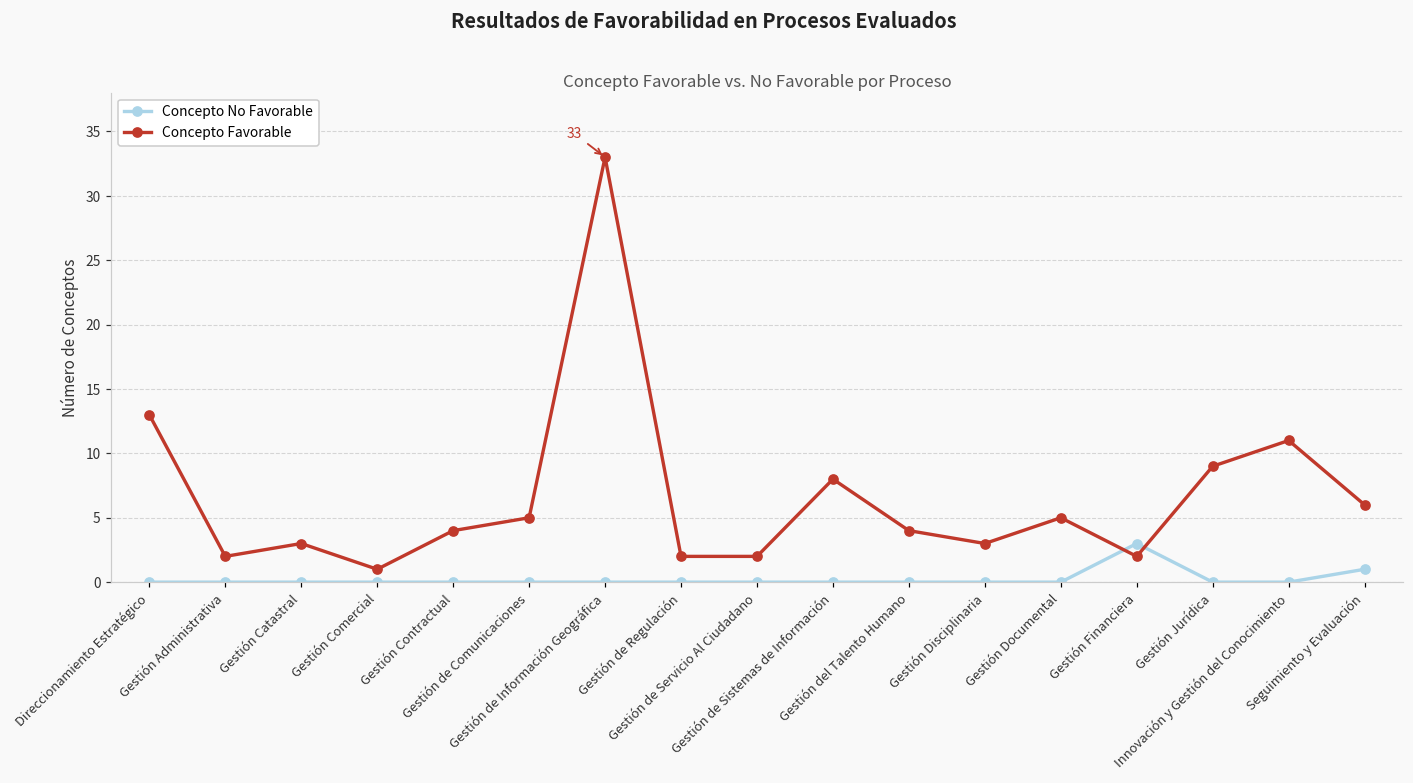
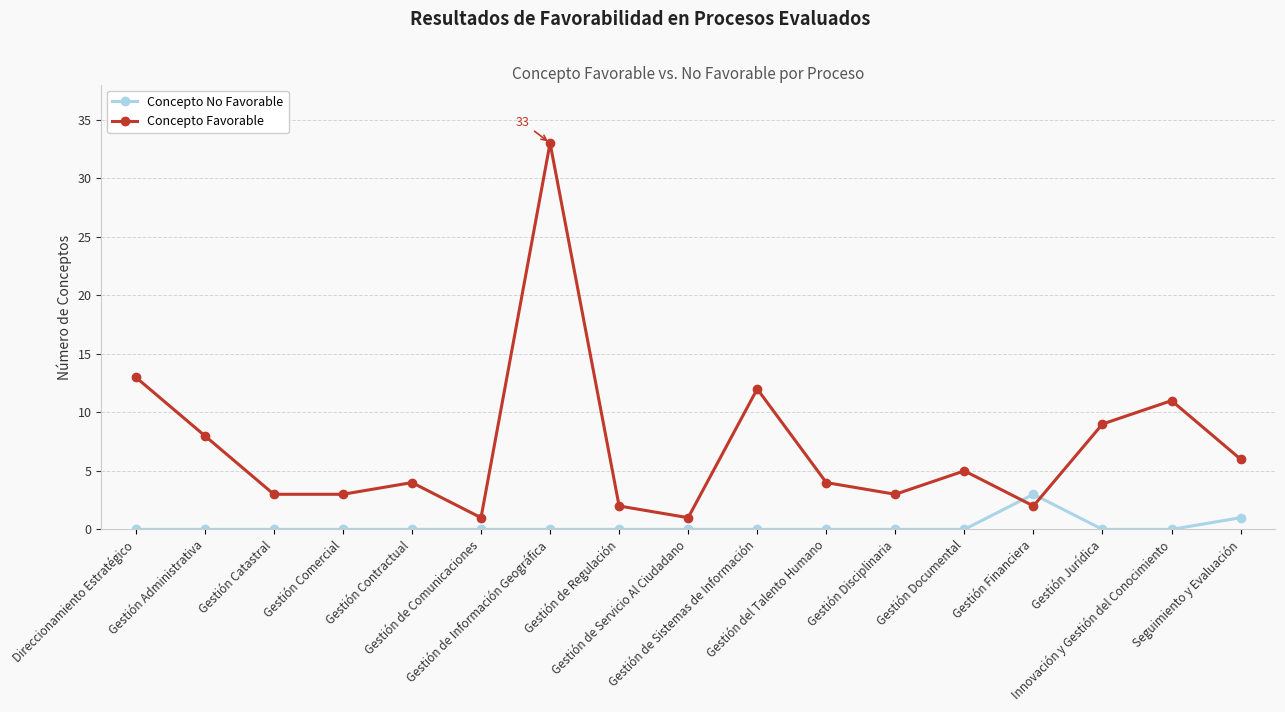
Concepto Favorable, Gestión Administrativa: 2 -> 8
Concepto Favorable, Gestión Comercial: 1 -> 3
Concepto Favorable, Gestión de Comunicaciones: 5 -> 1
Concepto Favorable, Gestión de Servicio Al Ciudadano: 2 -> 1
Concepto Favorable, Gestión de Sistemas de Información: 8 -> 12
